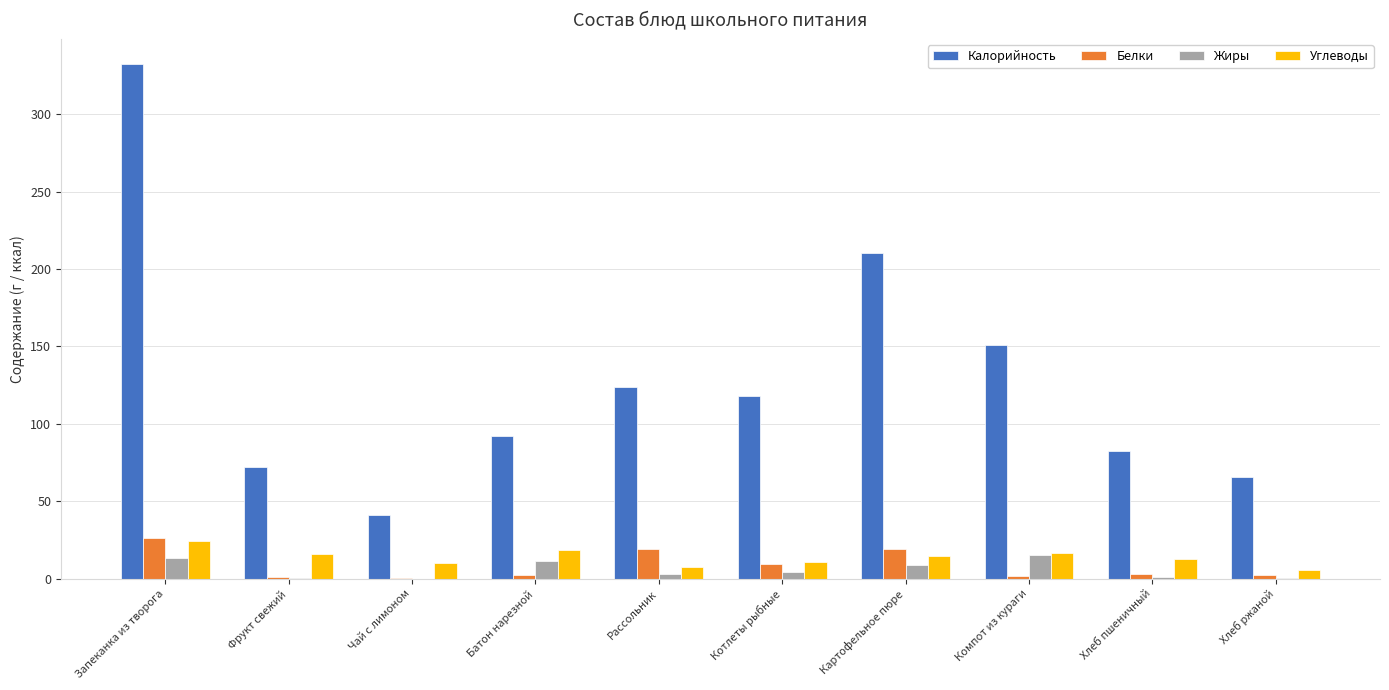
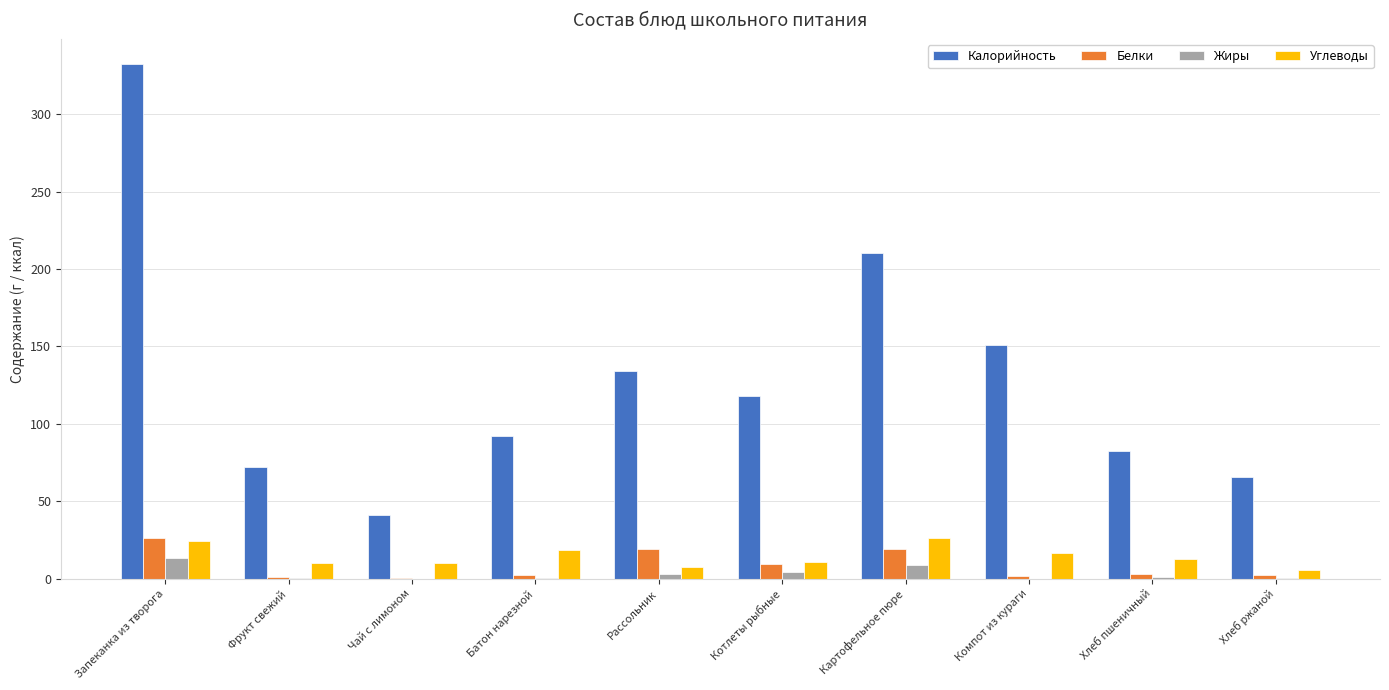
Углеводы, Фрукт свежий: 16 -> 10
Жиры, Батон нарезной: 11 -> 1
Калорийность, Рассольник: 124 -> 134
Углеводы, Картофельное пюре: 15 -> 26
Жиры, Компот из кураги: 15 -> 0
